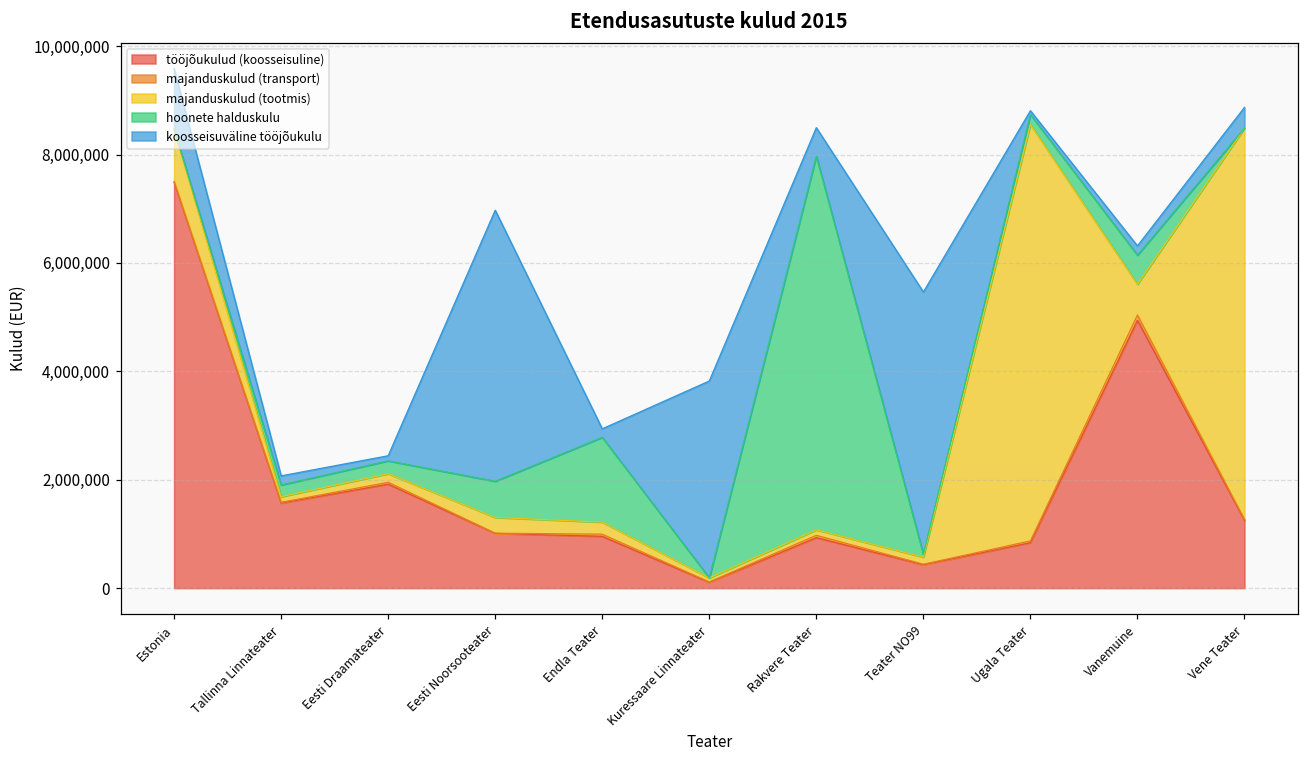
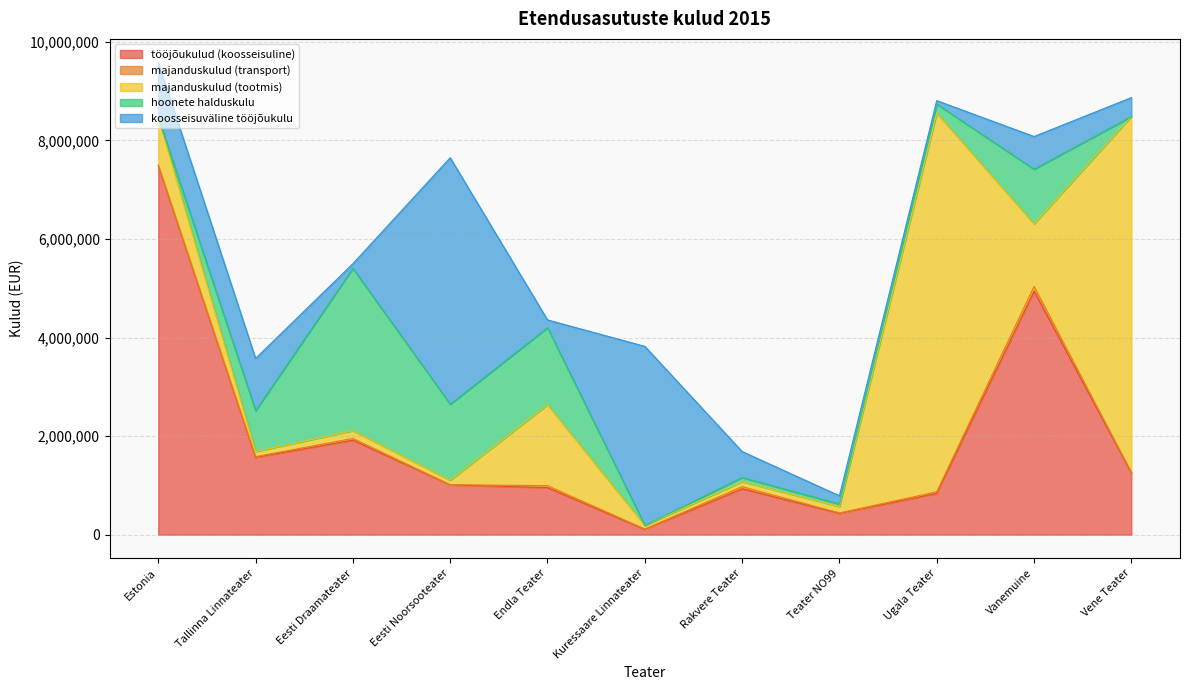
hoonete halduskulu, Tallinna Linnateater: 200,000 -> 800,000
koosseisuväline tööjõukulu, Tallinna Linnateater: 200,000 -> 1,100,000
hoonete halduskulu, Eesti Draamateater: 200,000 -> 3,300,000
majanduskulud (tootmis), Eesti Noorsooteater: 300,000 -> 100,000
hoonete halduskulu, Eesti Noorsooteater: 700,000 -> 1,500,000
majanduskulud (tootmis), Endla Teater: 200,000 -> 1,600,000
hoonete halduskulu, Rakvere Teater: 6,900,000 -> 100,000
koosseisuväline tööjõukulu, Teater NO99: 4,800,000 -> 200,000
majanduskulud (tootmis), Vanemuine: 600,000 -> 1,300,000
hoonete halduskulu, Vanemuine: 500,000 -> 1,100,000
koosseisuväline tööjõukulu, Vanemuine: 200,000 -> 700,000
